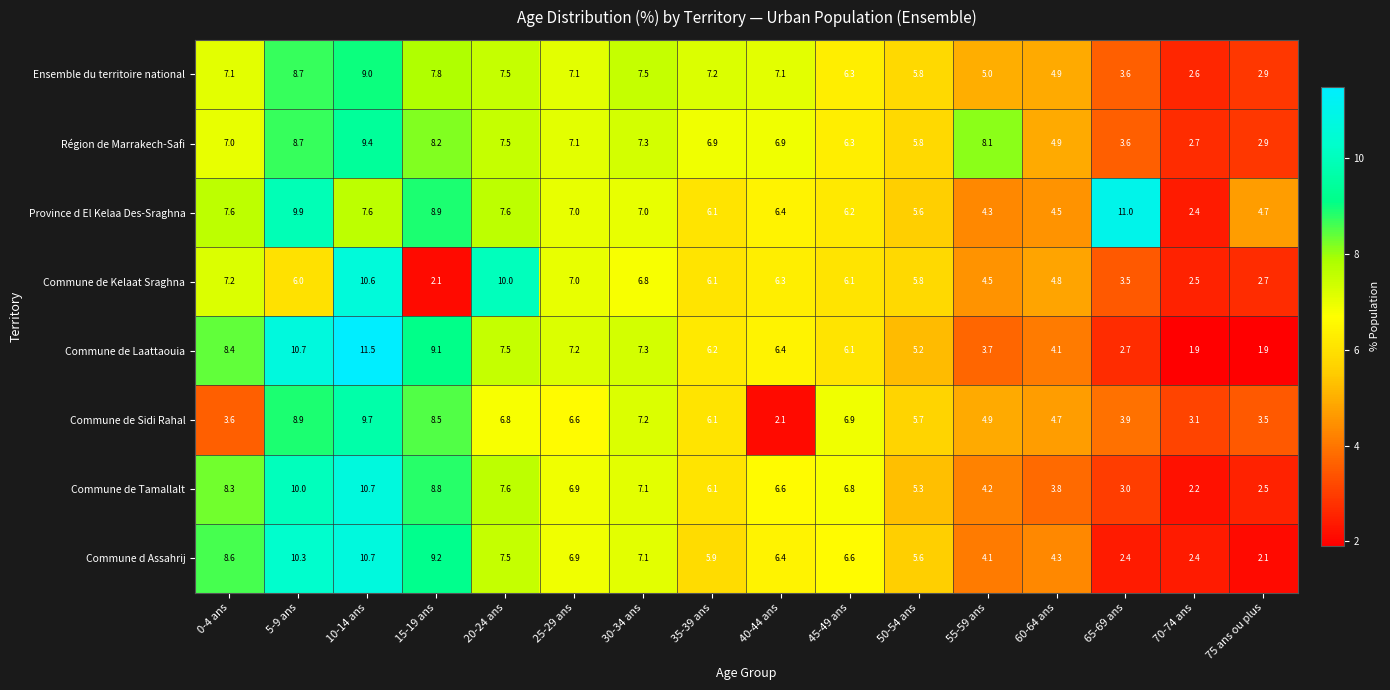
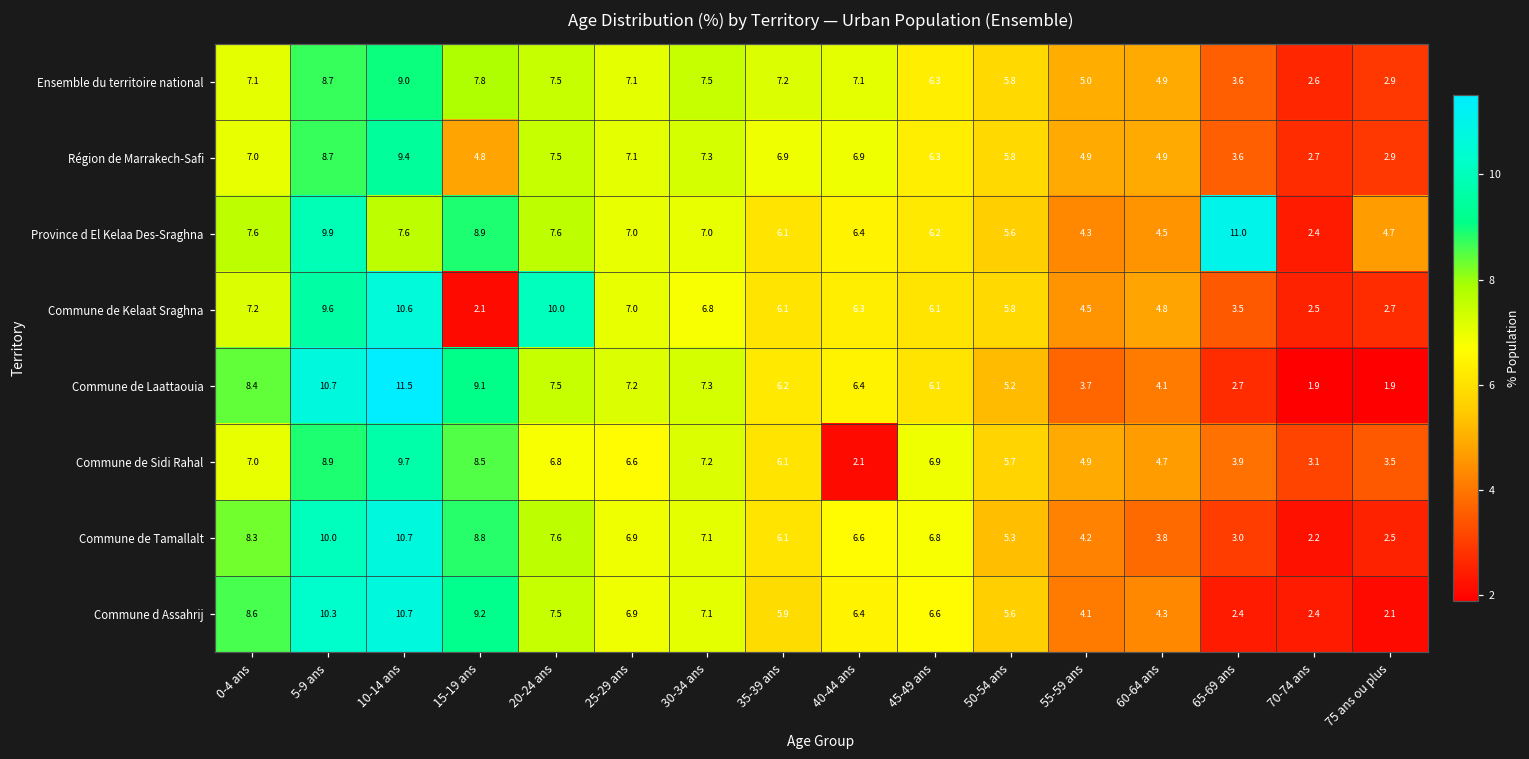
Région de Marrakech-Safi, 15-19 ans: 8.2 -> 4.8
Région de Marrakech-Safi, 55-59 ans: 8.1 -> 4.9
Commune de Kelaat Sraghna, 5-9 ans: 6.0 -> 9.6
Commune de Sidi Rahal, 0-4 ans: 3.6 -> 7.0
